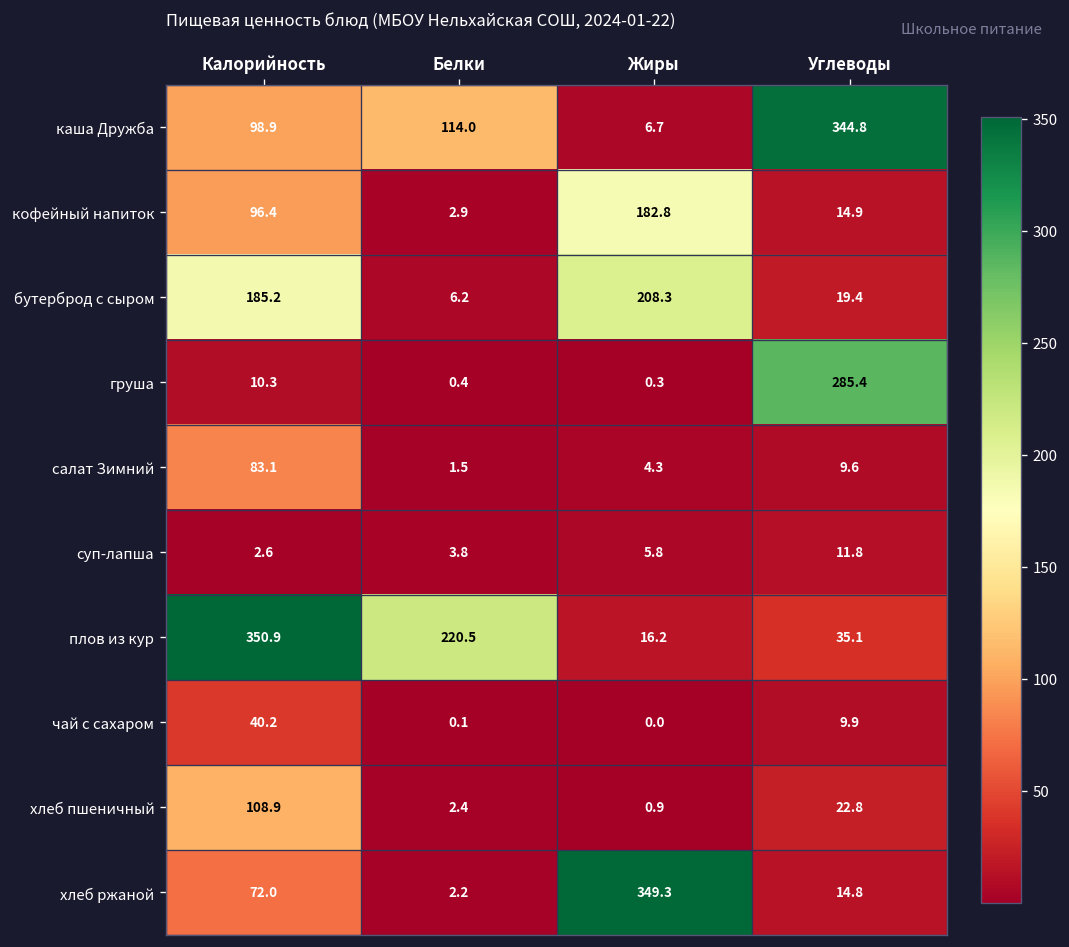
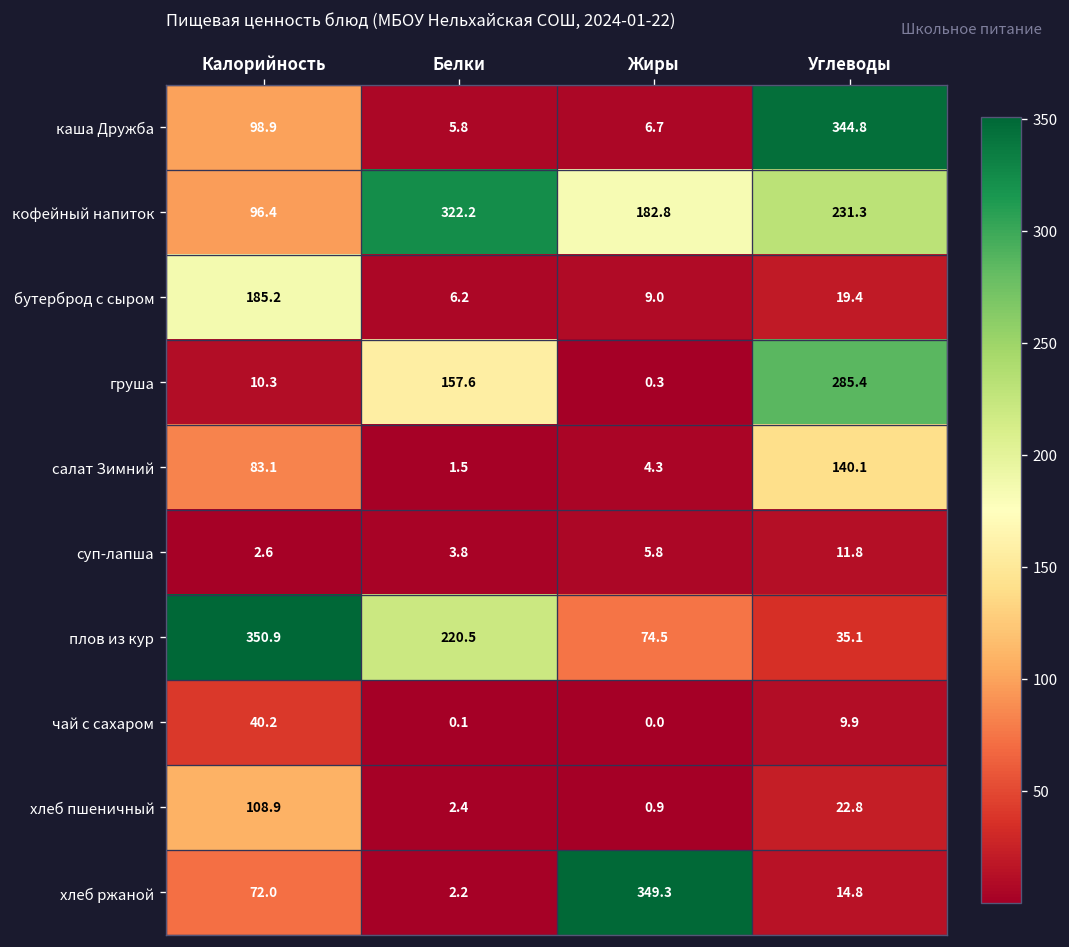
каша Дружба, Белки: 114.0 -> 5.8
кофейный напиток, Белки: 2.9 -> 322.2
кофейный напиток, Углеводы: 14.9 -> 231.3
бутерброд с сыром, Жиры: 208.3 -> 9.0
груша, Белки: 0.4 -> 157.6
салат Зимний, Углеводы: 9.6 -> 140.1
плов из кур, Жиры: 16.2 -> 74.5
